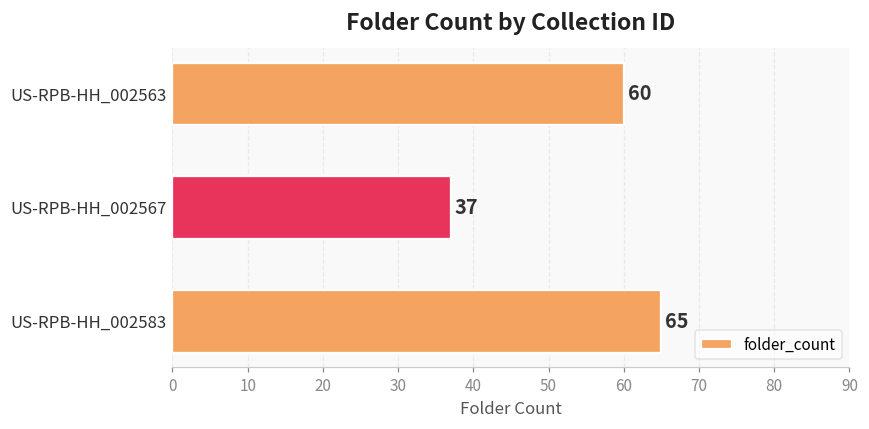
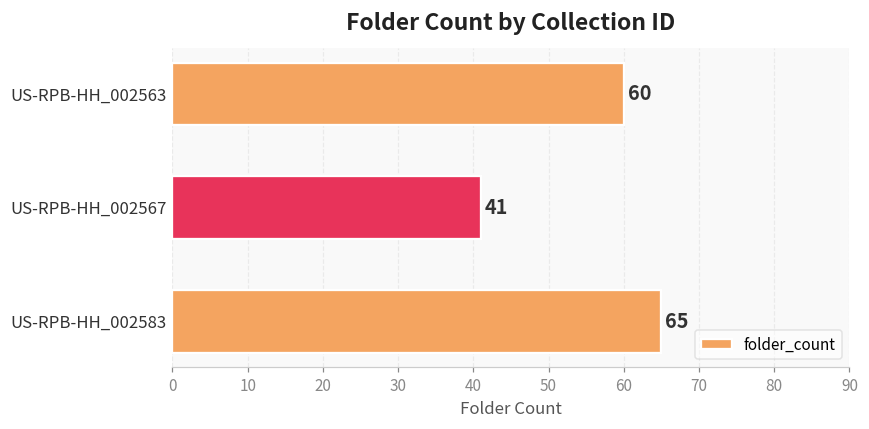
US-RPB-HH_002567: 37 -> 41
